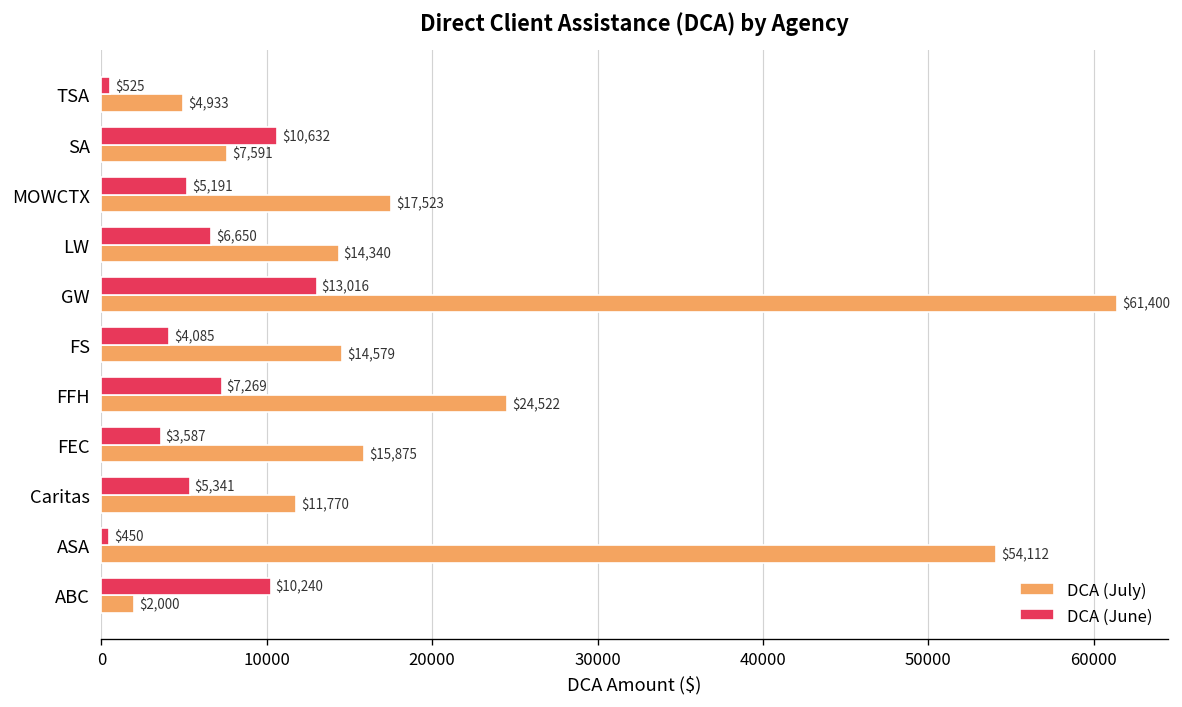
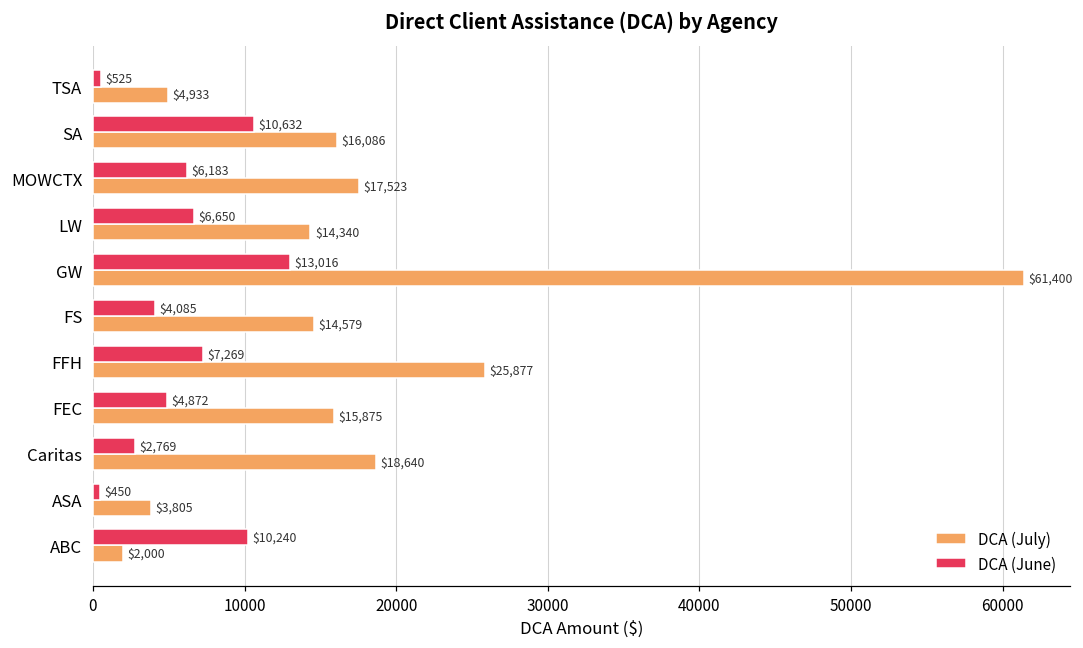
DCA (July), SA: $7,591 -> $16,086
DCA (June), MOWCTX: $5,191 -> $6,183
DCA (July), FFH: $24,522 -> $25,877
DCA (June), FEC: $3,587 -> $4,872
DCA (June), Caritas: $5,341 -> $2,769
DCA (July), Caritas: $11,770 -> $18,640
DCA (July), ASA: $54,112 -> $3,805
